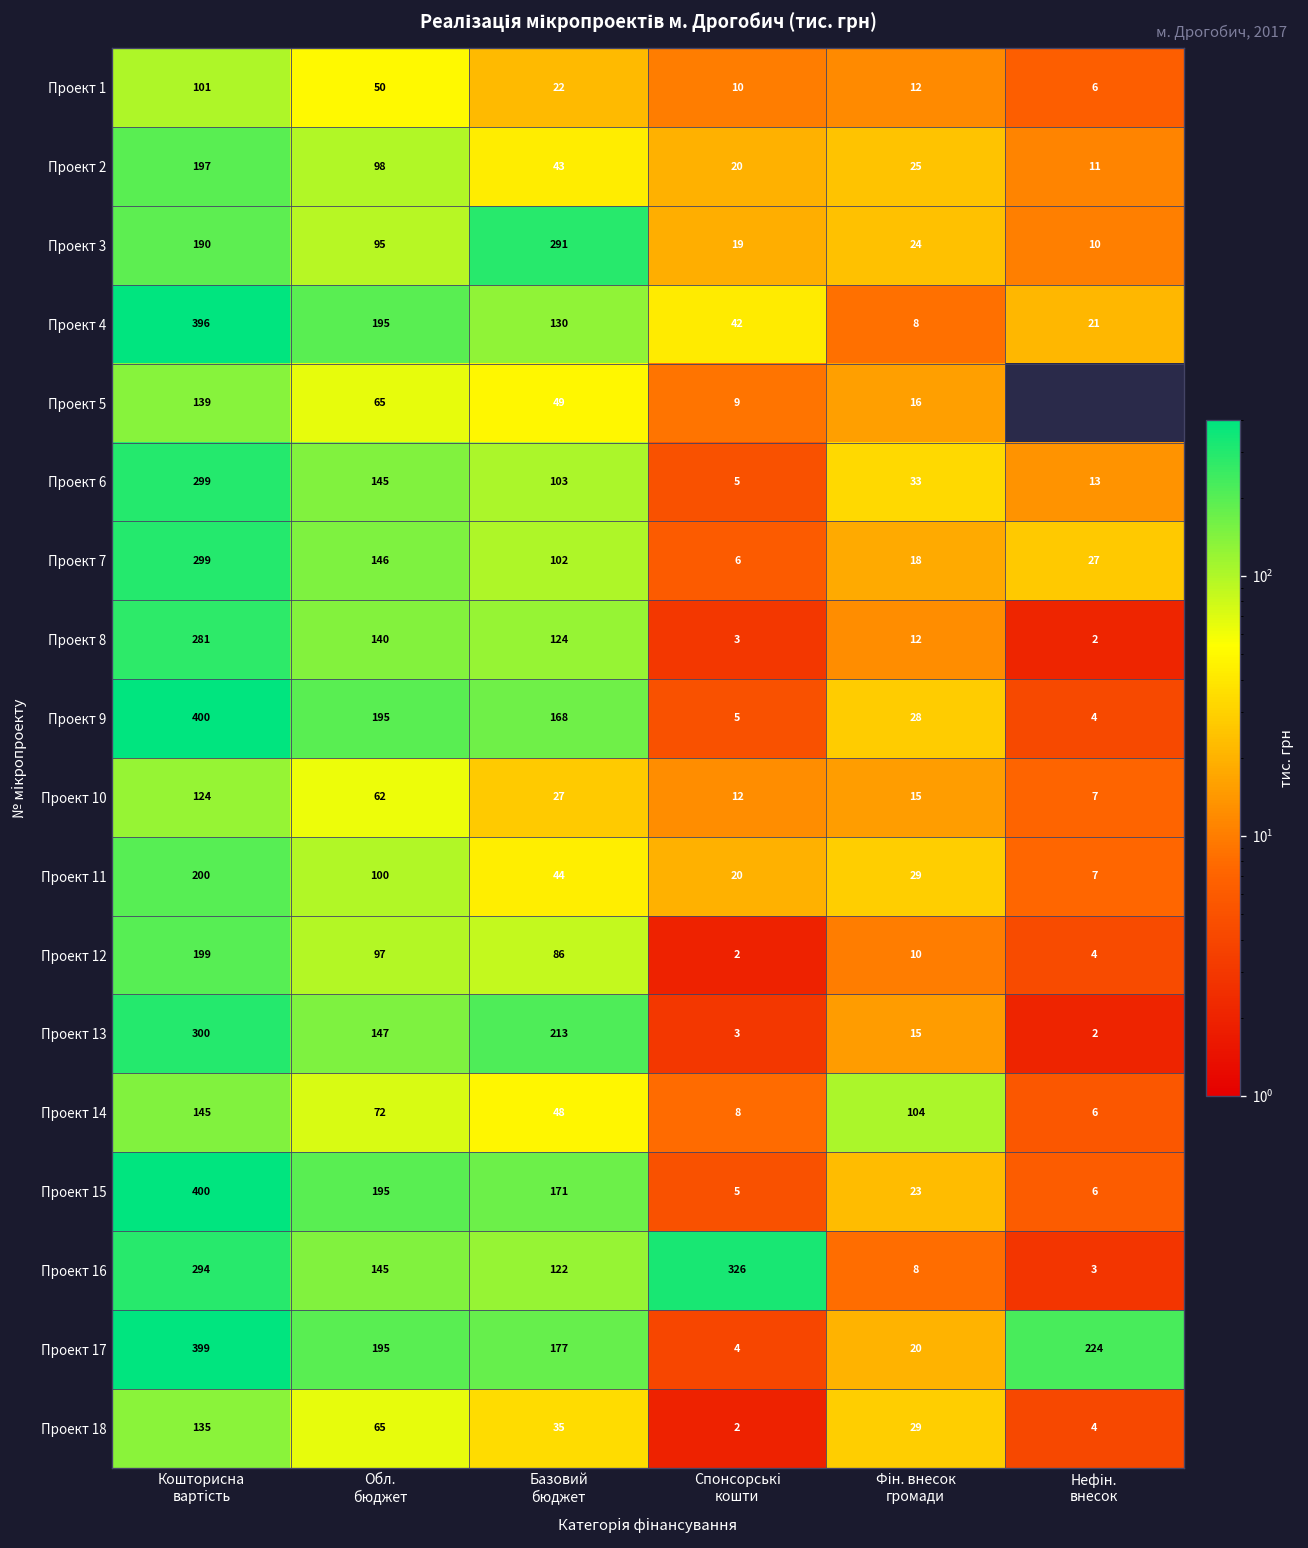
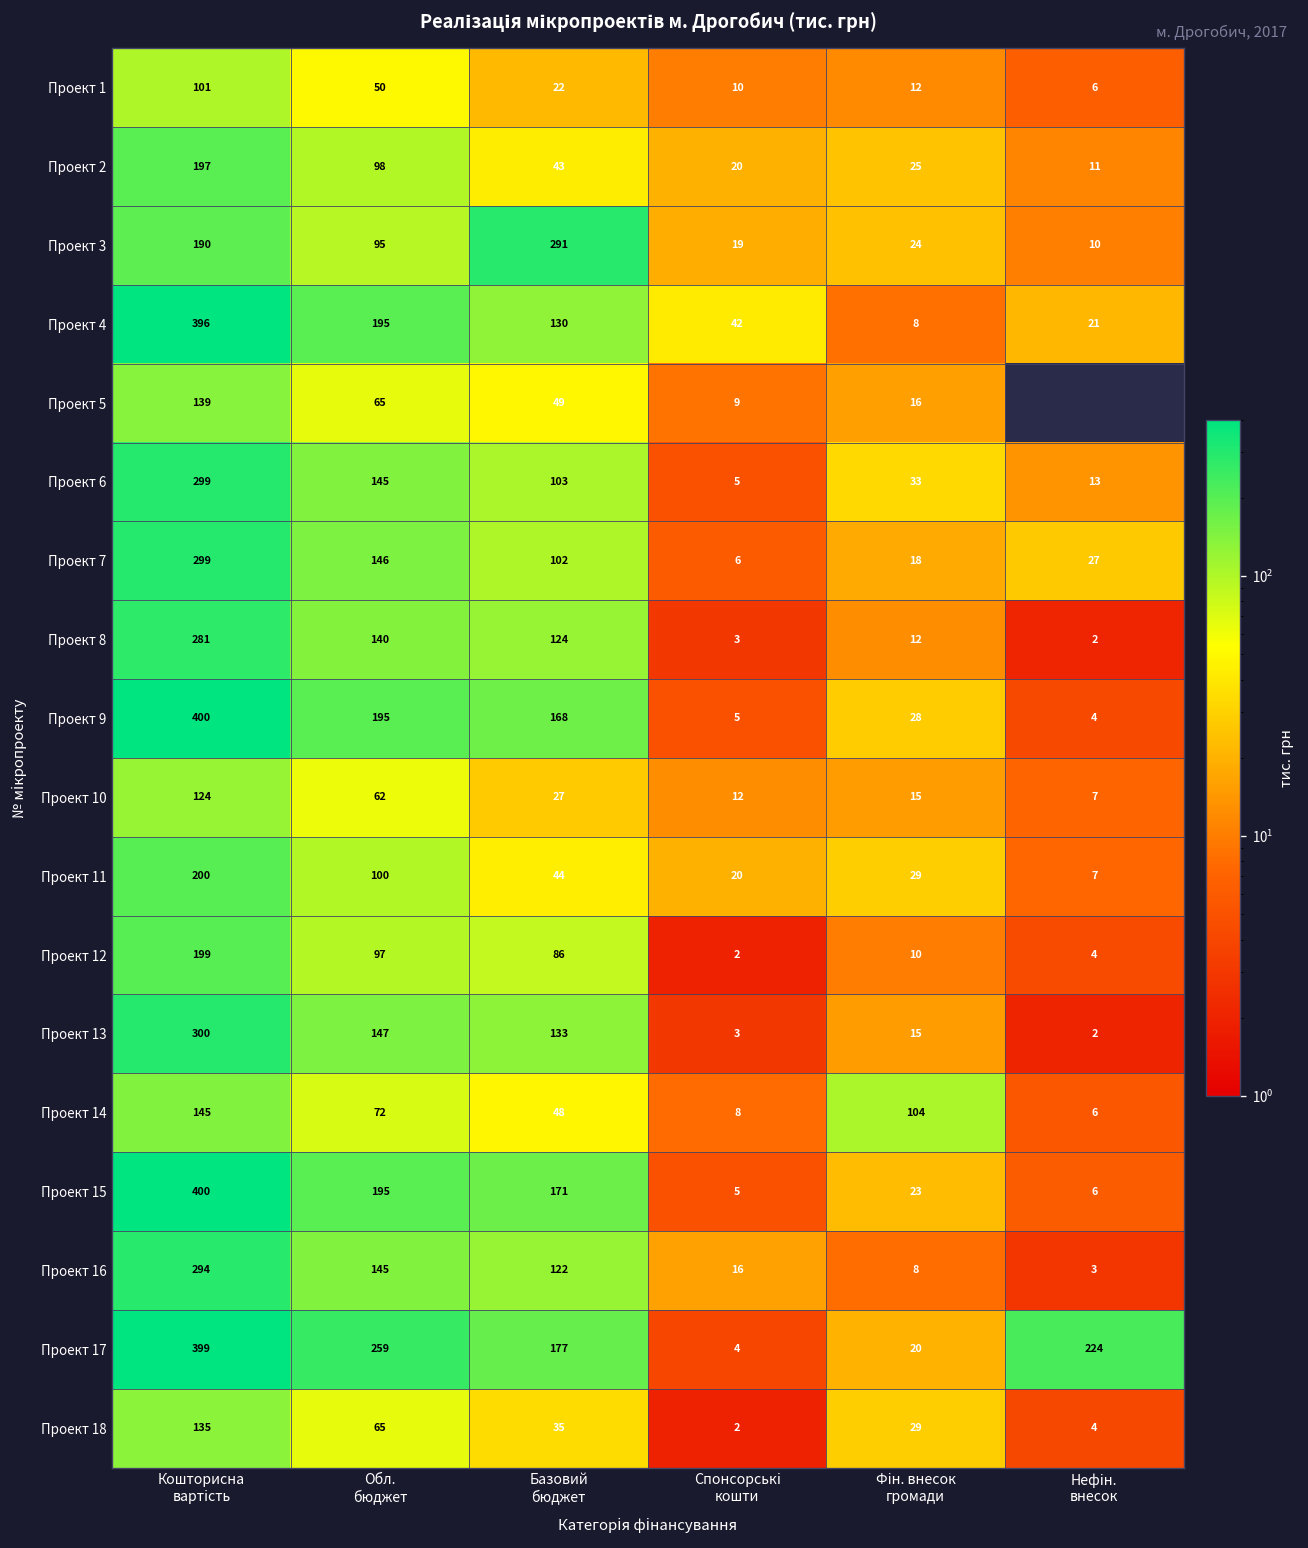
Проект 13, Базовий бюджет: 213 -> 133
Проект 16, Спонсорські кошти: 326 -> 16
Проект 17, Обл. бюджет: 195 -> 259
